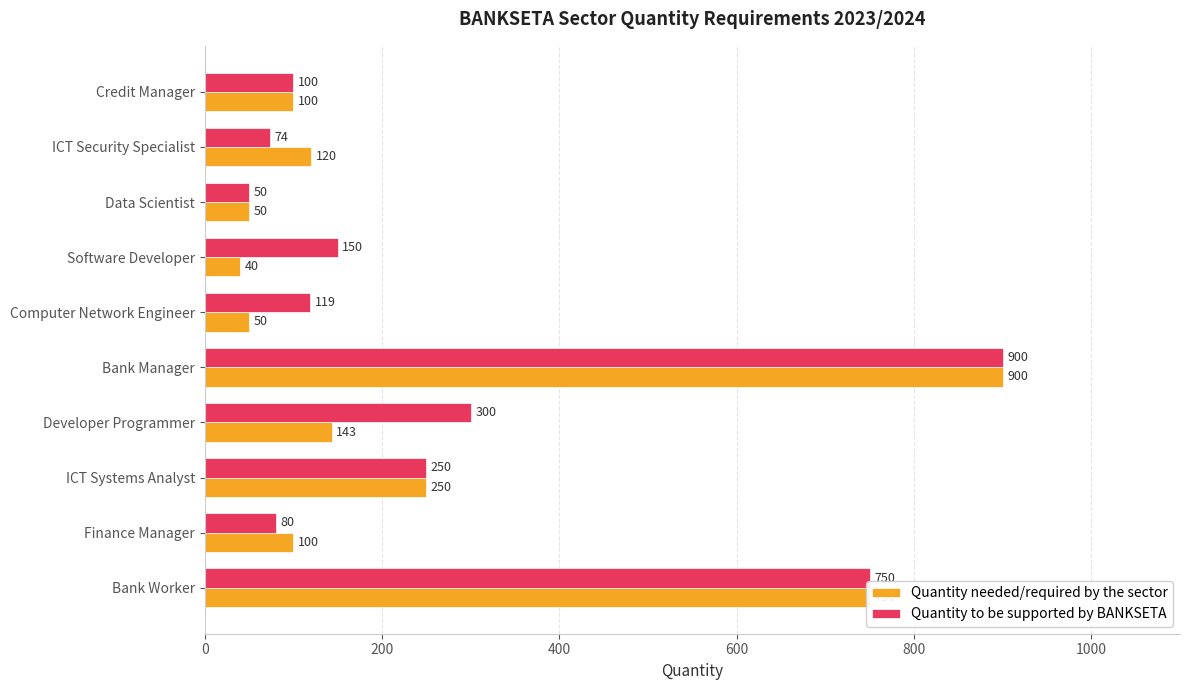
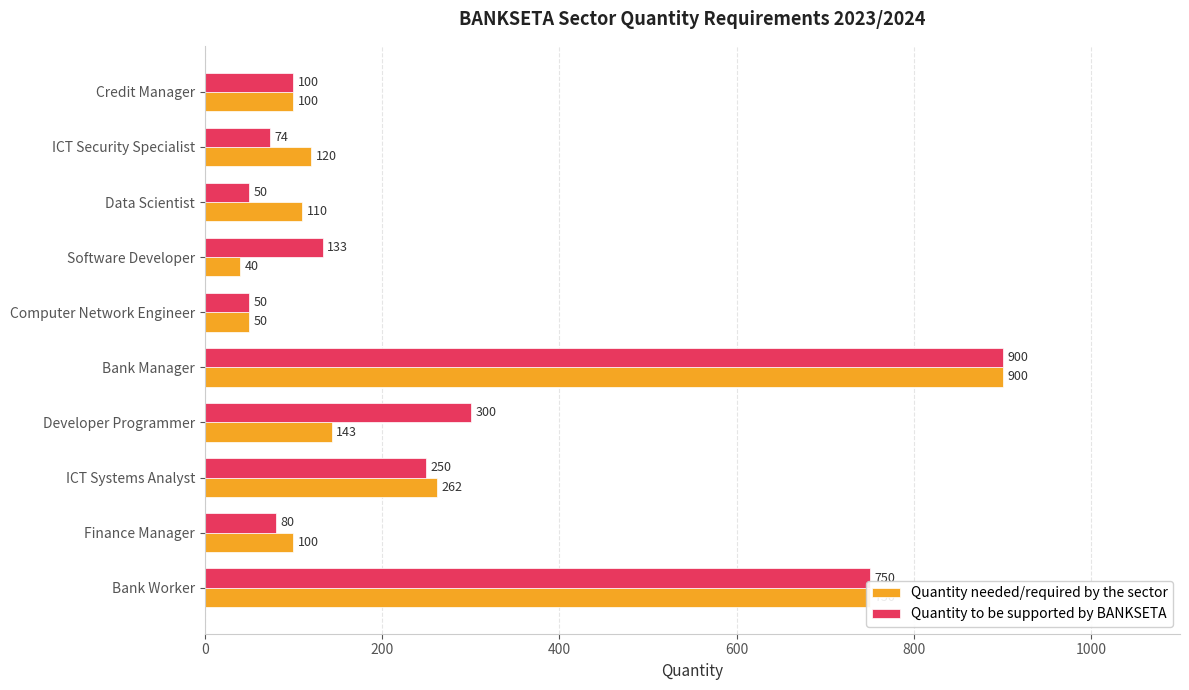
Quantity needed/required by the sector, Data Scientist: 50 -> 110
Quantity to be supported by BANKSETA, Software Developer: 150 -> 133
Quantity to be supported by BANKSETA, Computer Network Engineer: 119 -> 50
Quantity needed/required by the sector, ICT Systems Analyst: 250 -> 262
